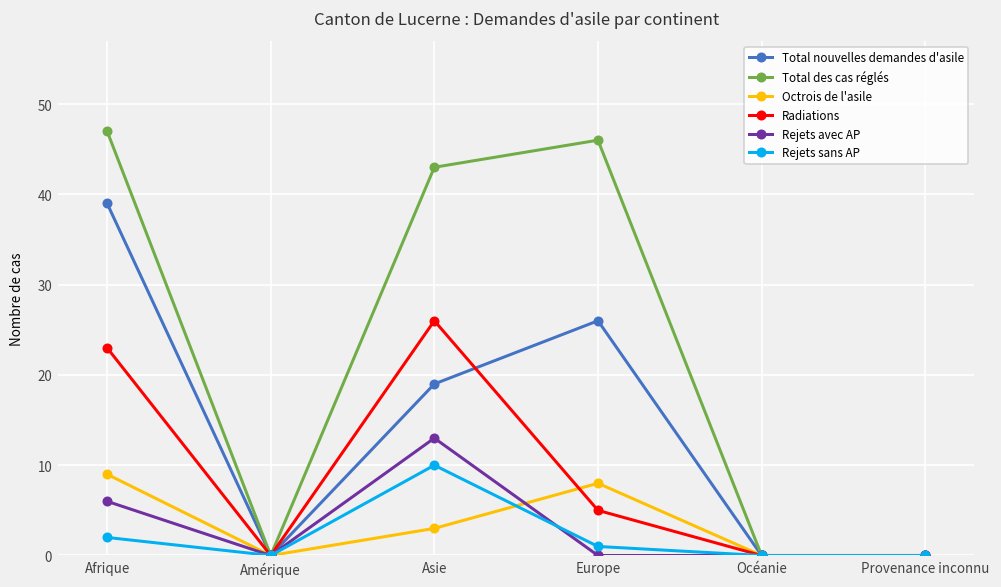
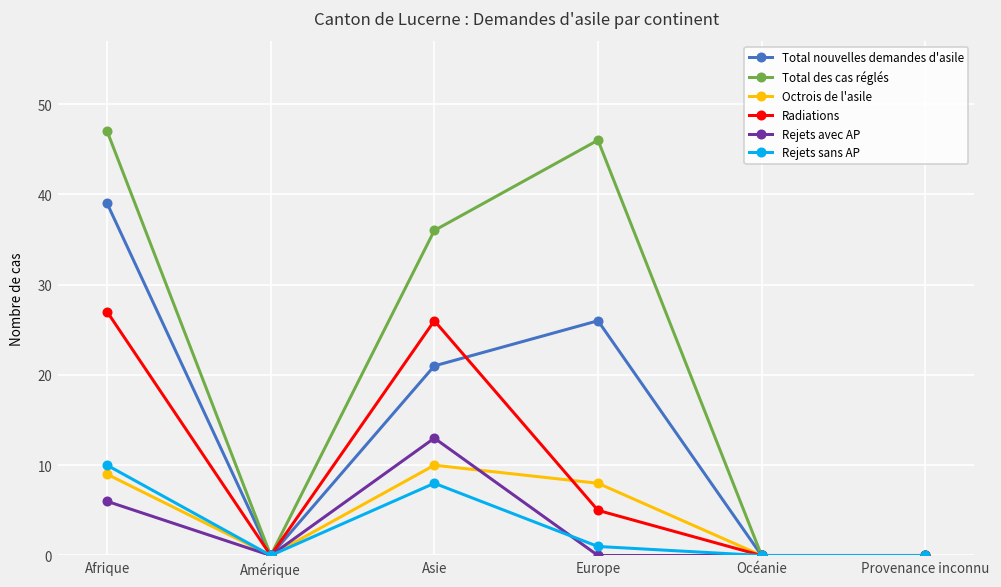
Radiations, Afrique: 23 -> 27
Rejets sans AP, Afrique: 2 -> 10
Total nouvelles demandes d'asile, Asie: 19 -> 21
Total des cas réglés, Asie: 43 -> 36
Octrois de l'asile, Asie: 3 -> 10
Rejets sans AP, Asie: 10 -> 8
